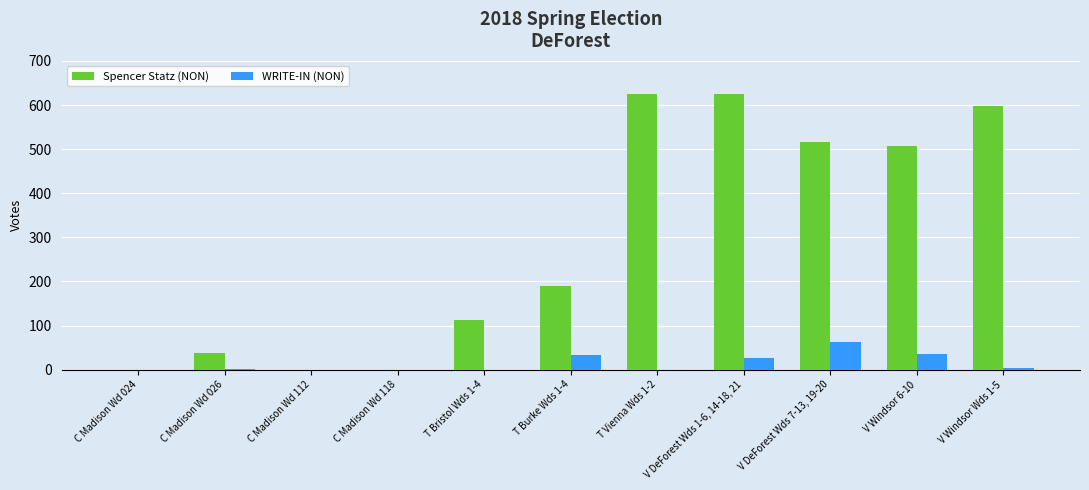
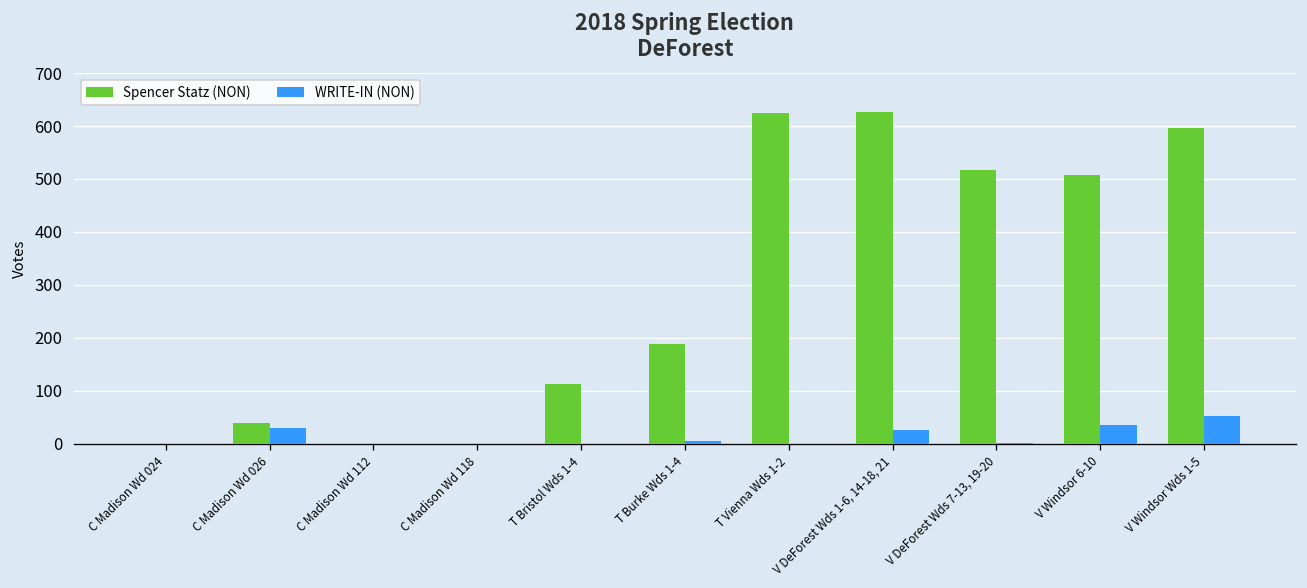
WRITE-IN (NON), C Madison Wd 026: 0 -> 30
WRITE-IN (NON), T Burke Wds 1-4: 30 -> 0
WRITE-IN (NON), V DeForest Wds 7-13, 19-20: 60 -> 0
WRITE-IN (NON), V Windsor Wds 1-5: 0 -> 50
